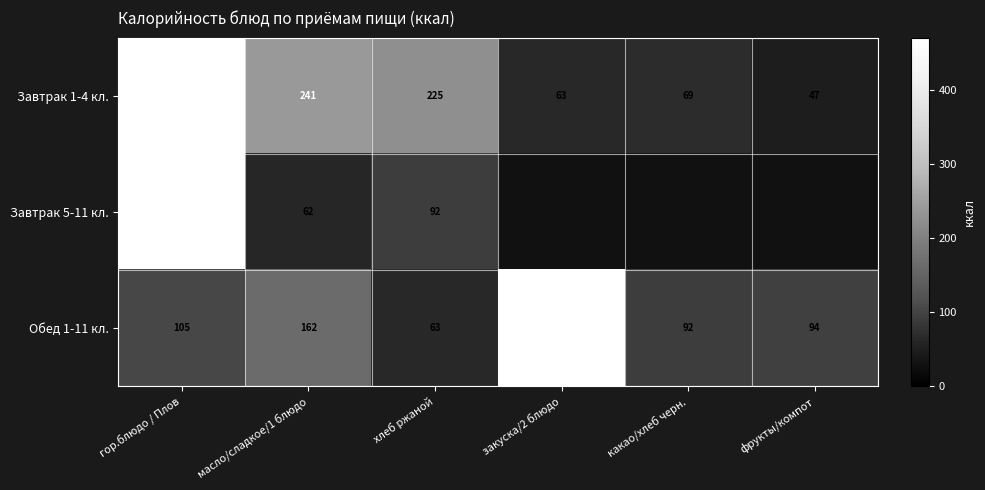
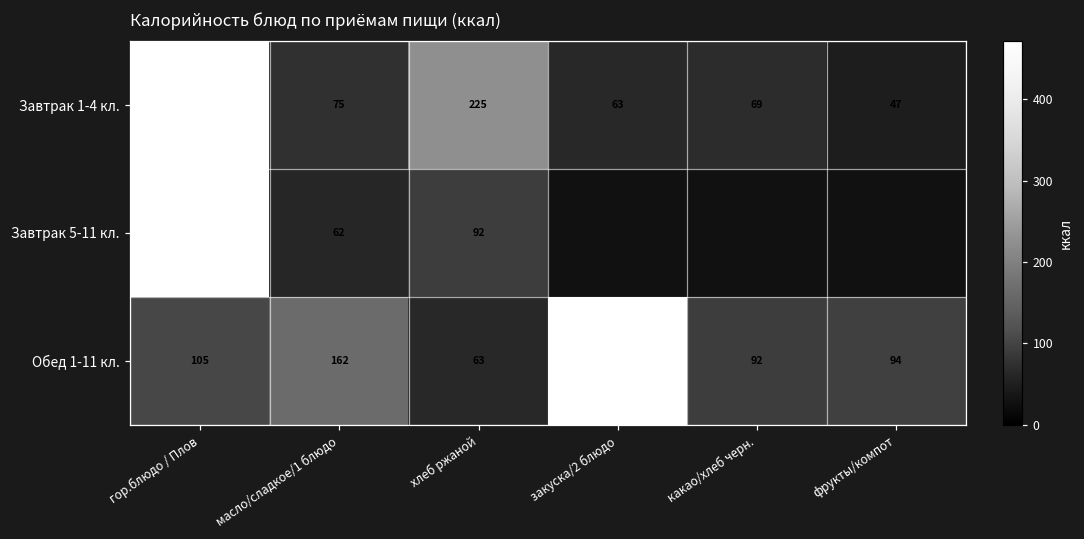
Завтрак 1-4 кл., масло/сладкое/1 блюдо: 241 -> 75
